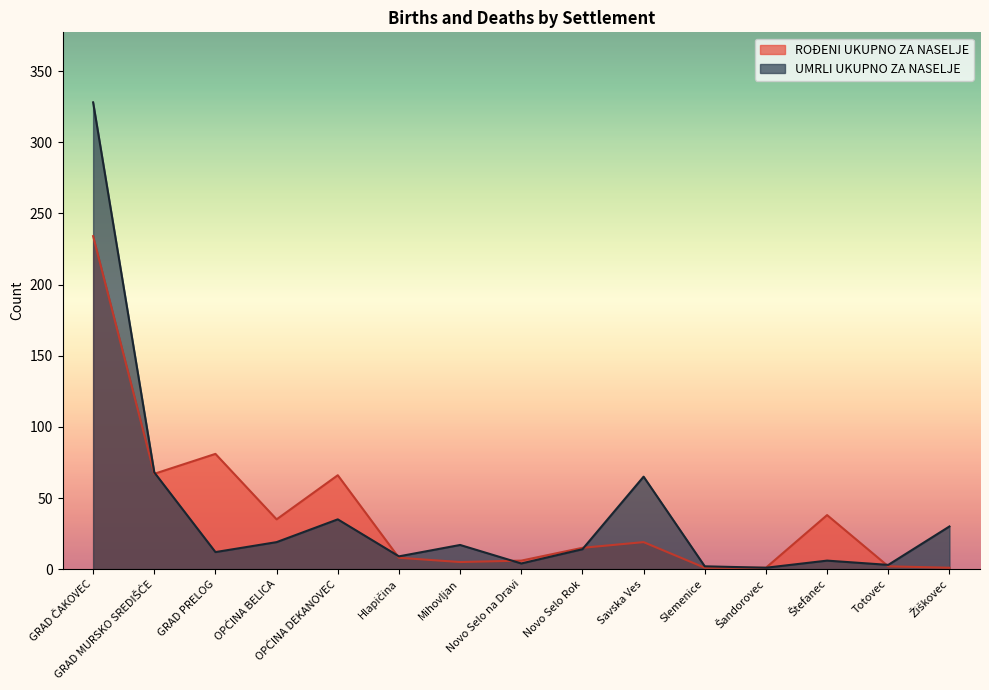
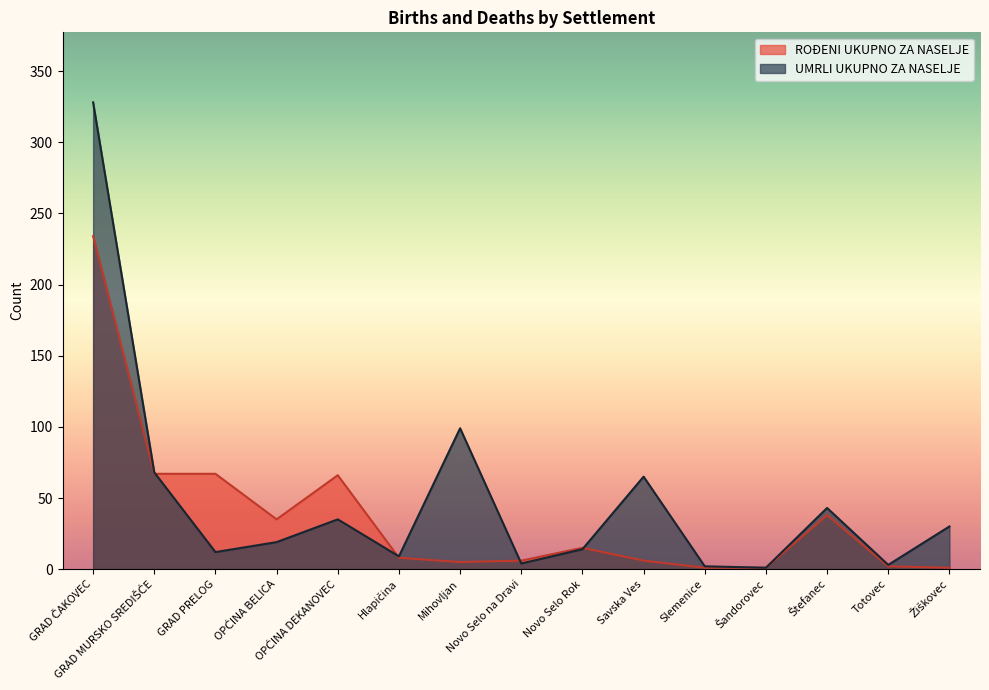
ROĐENI UKUPNO ZA NASELJE, GRAD PRELOG: 81 -> 67
UMRLI UKUPNO ZA NASELJE, Mihovljan: 17 -> 99
ROĐENI UKUPNO ZA NASELJE, Savska Ves: 19 -> 6
UMRLI UKUPNO ZA NASELJE, Štefanec: 6 -> 43
